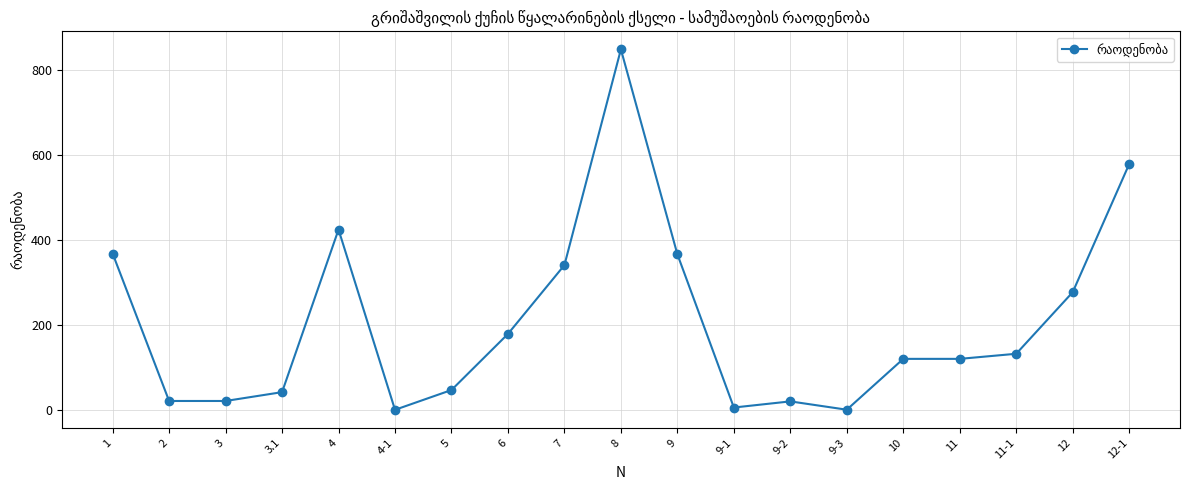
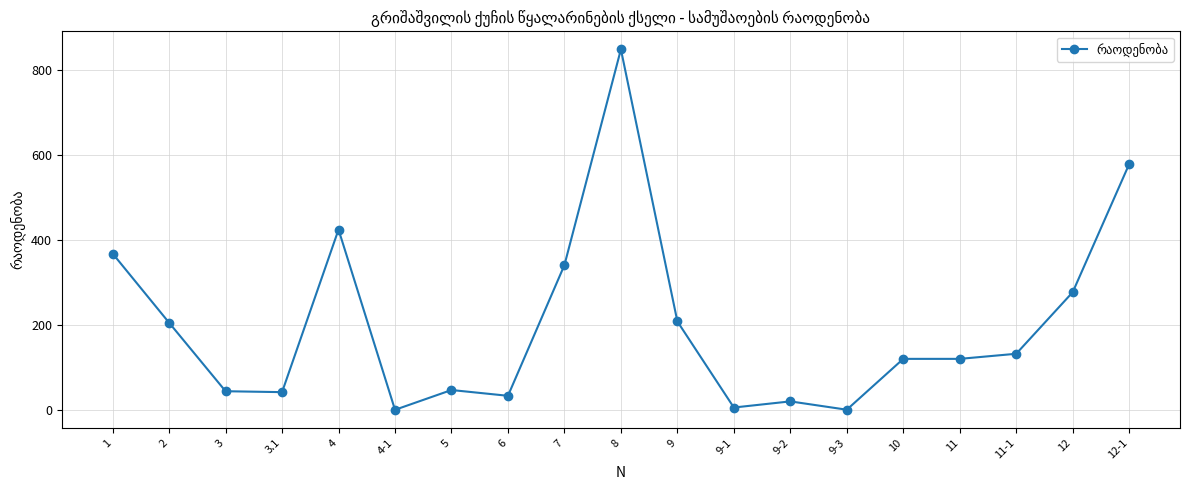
2: 20 -> 210
3: 20 -> 40
6: 180 -> 30
9: 370 -> 210
